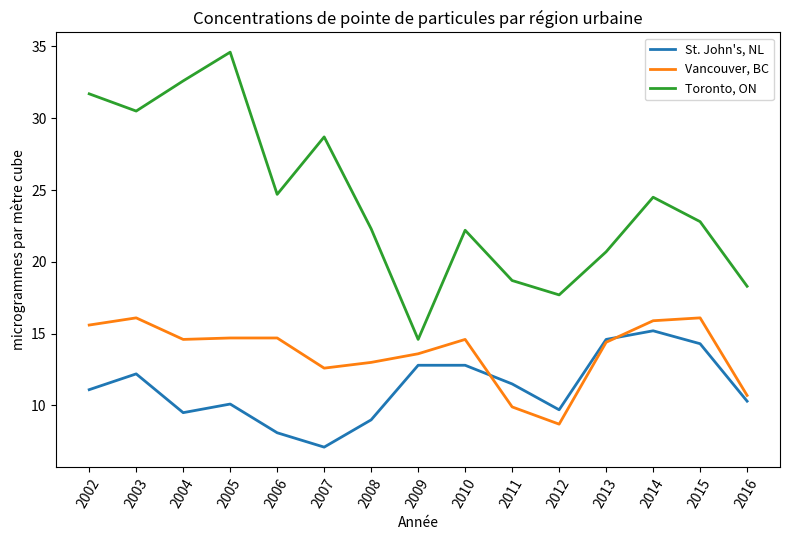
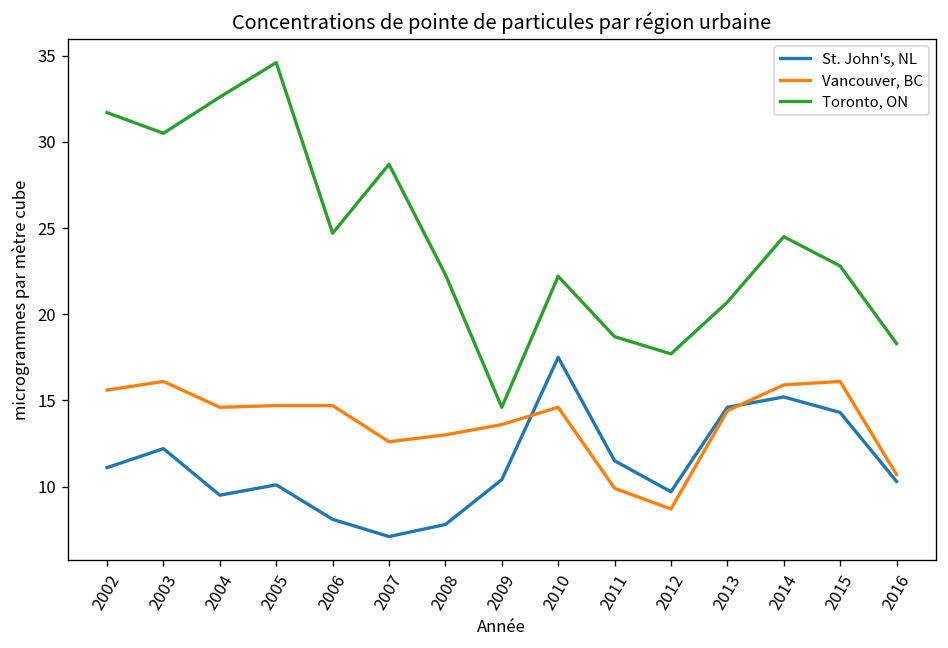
St. John's, NL, 2008: 9.0 -> 7.8
St. John's, NL, 2009: 12.8 -> 10.4
St. John's, NL, 2010: 12.8 -> 17.5
